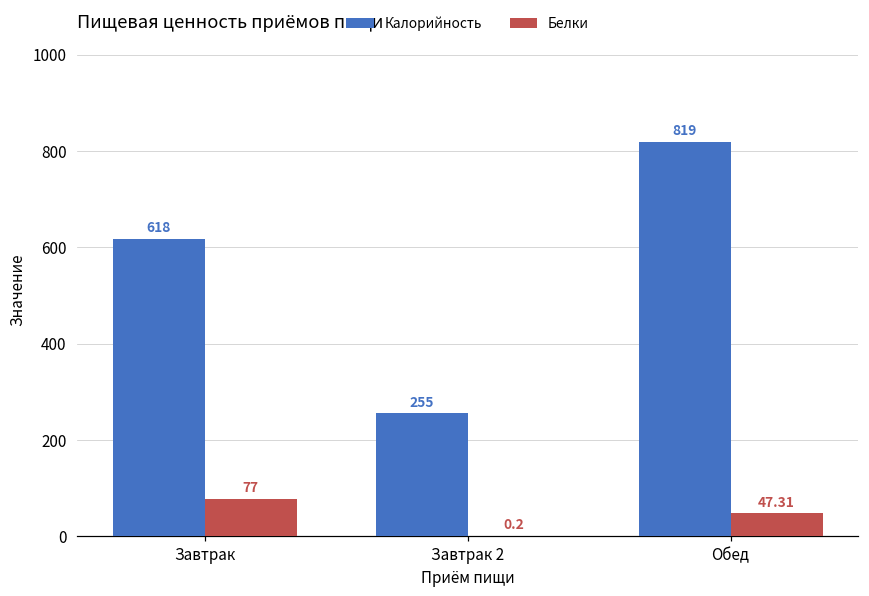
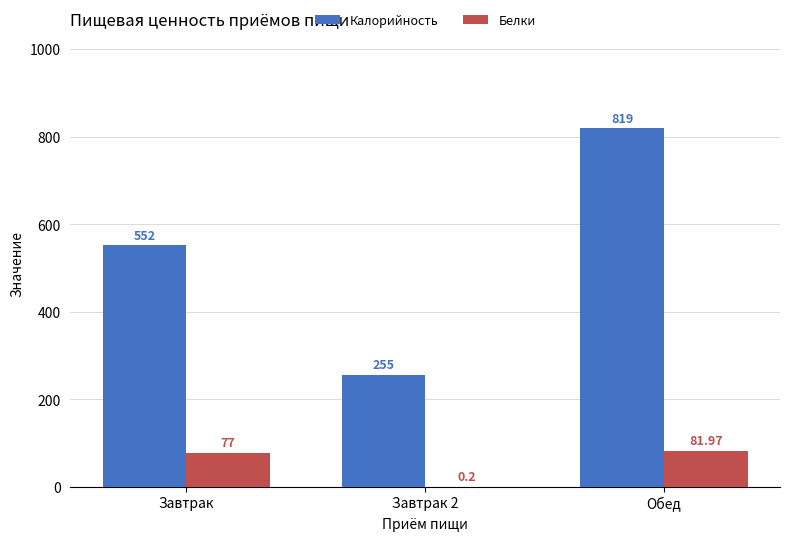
Калорийность, Завтрак: 618 -> 552
Белки, Обед: 47.31 -> 81.97
